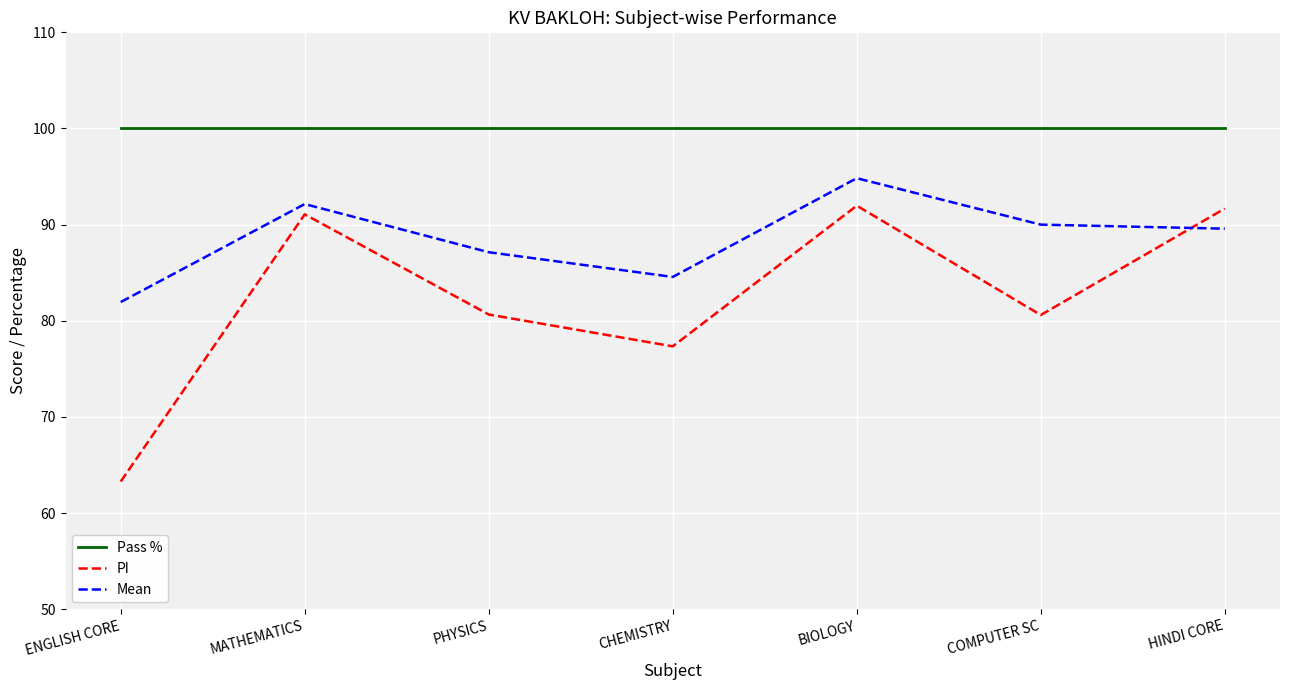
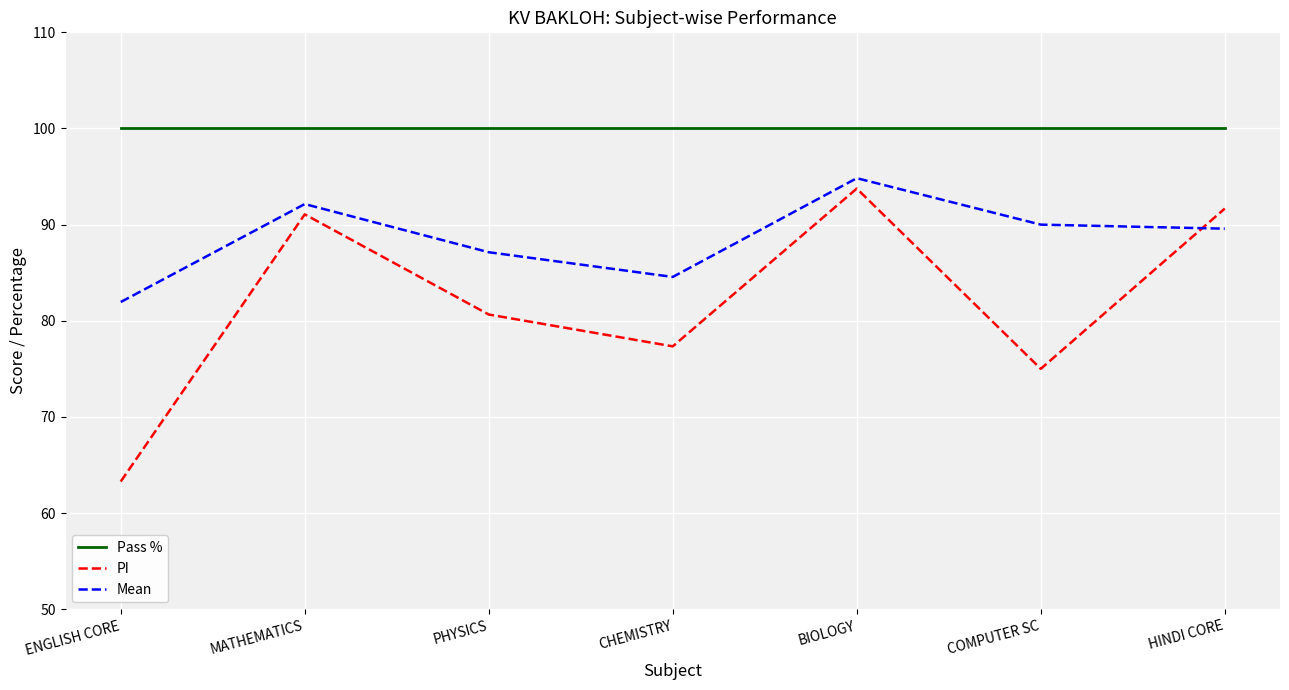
PI, BIOLOGY: 92 -> 94
PI, COMPUTER SC: 81 -> 75
